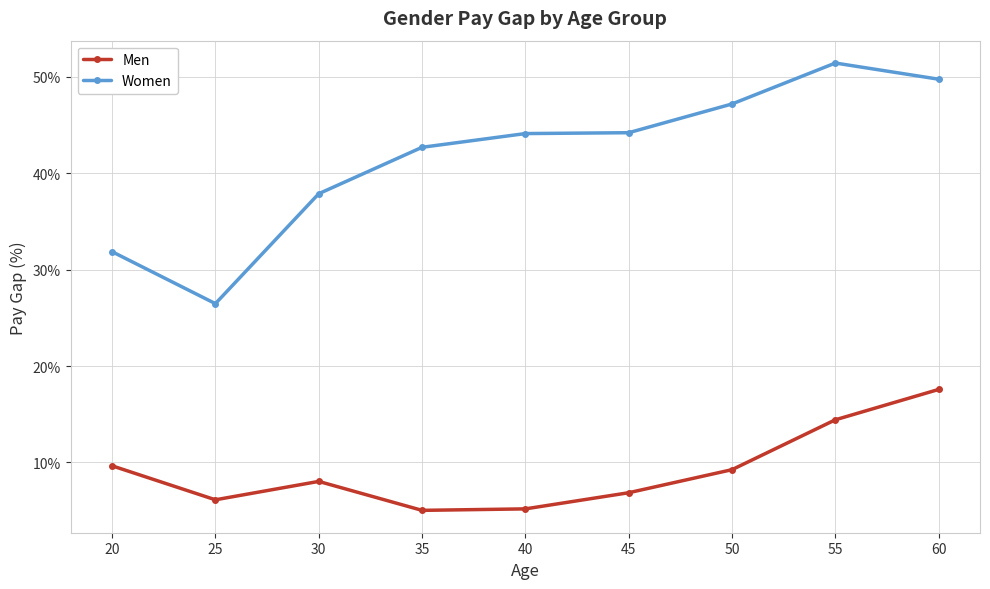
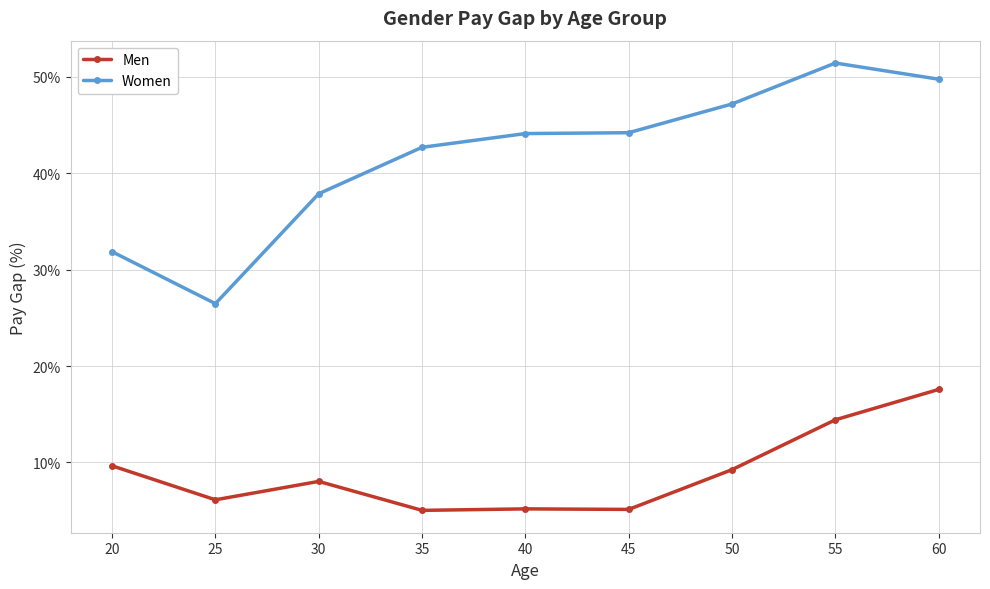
Men, 45: 7% -> 5%
